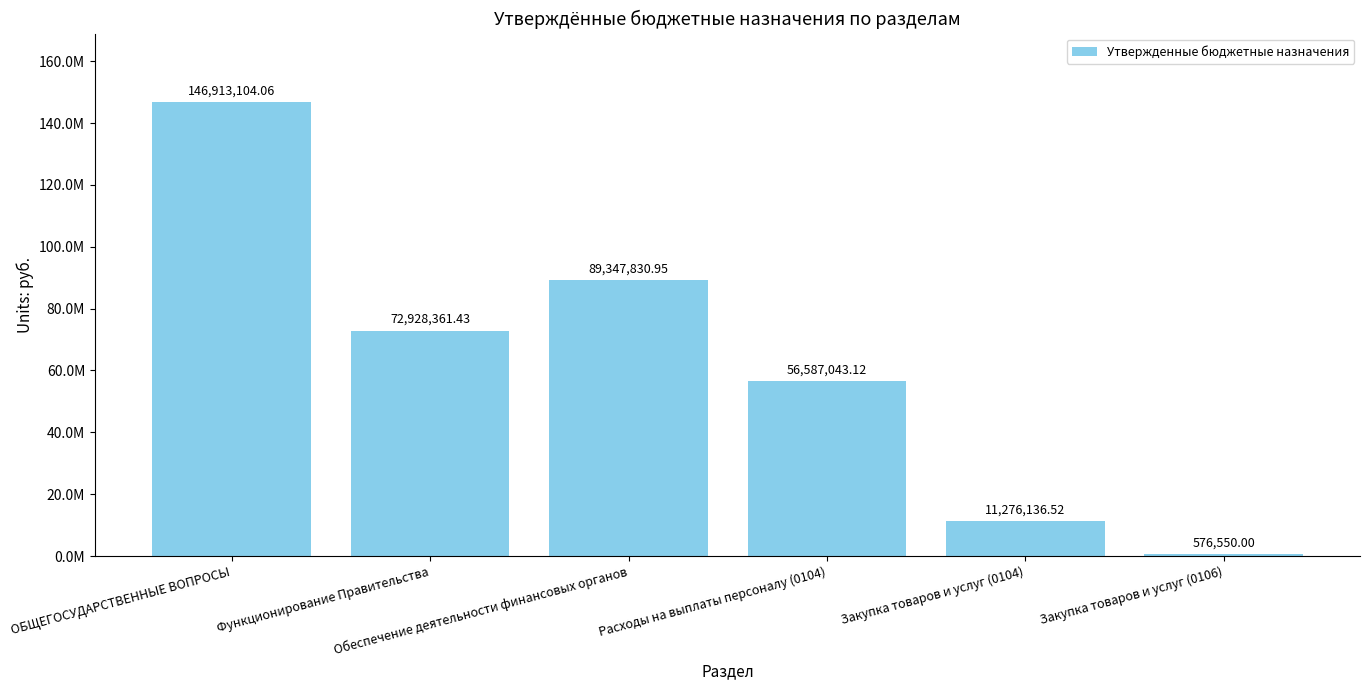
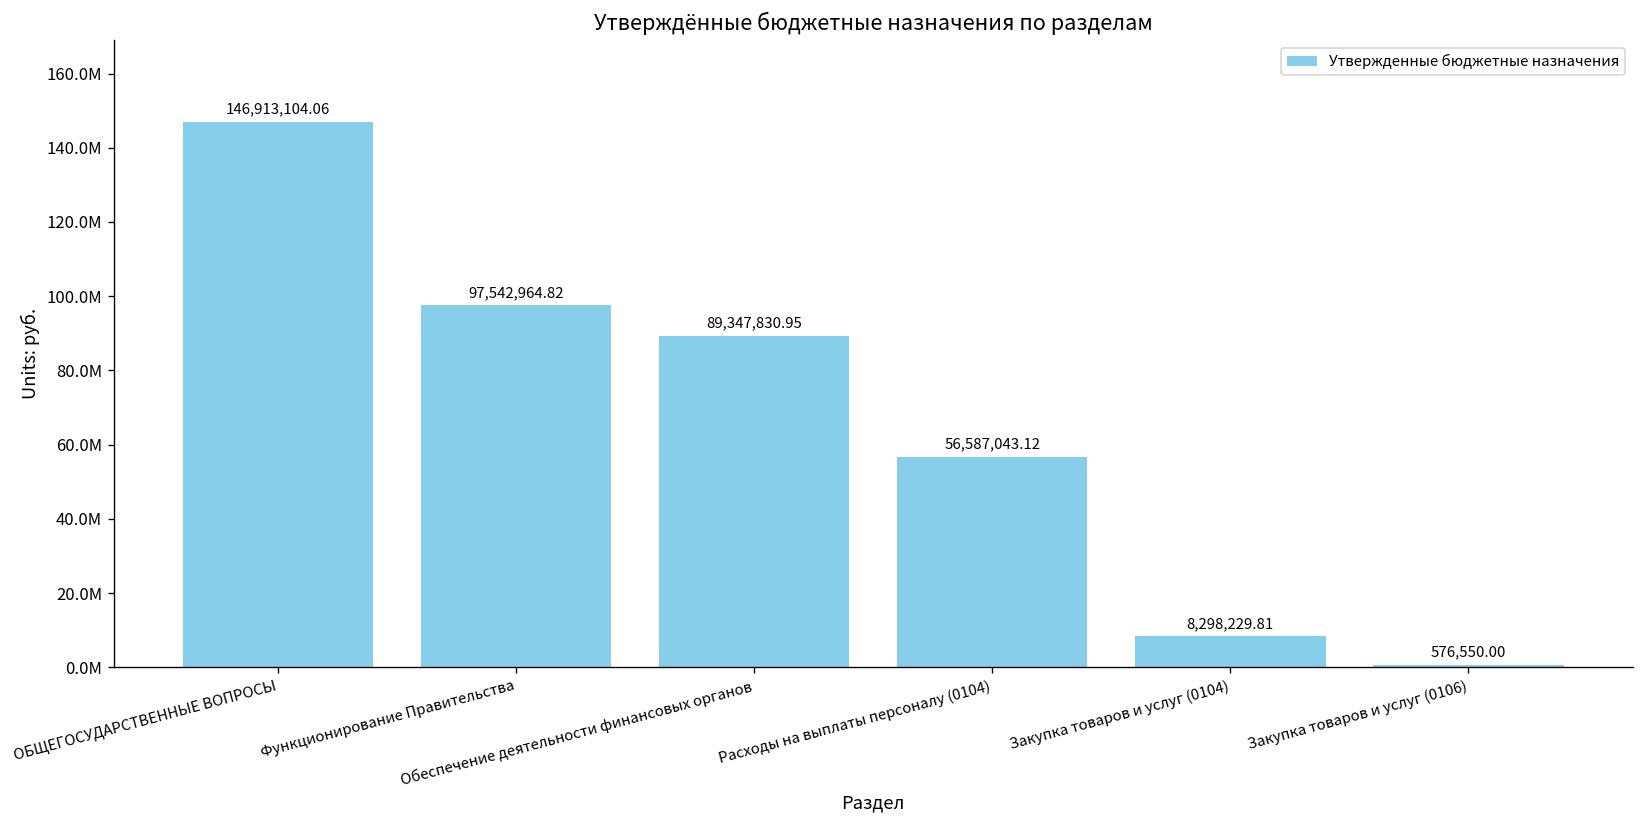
Функционирование Правительства: 72,928,361.43 -> 97,542,964.82
Закупка товаров и услуг (0104): 11,276,136.52 -> 8,298,229.81
